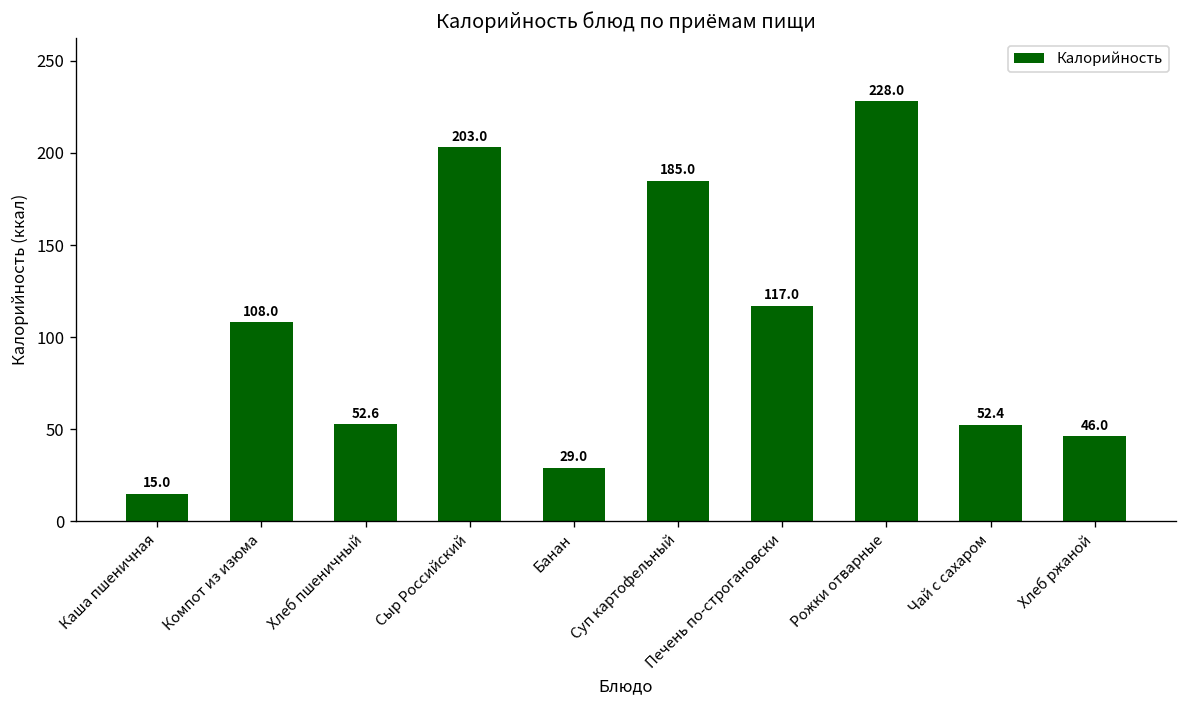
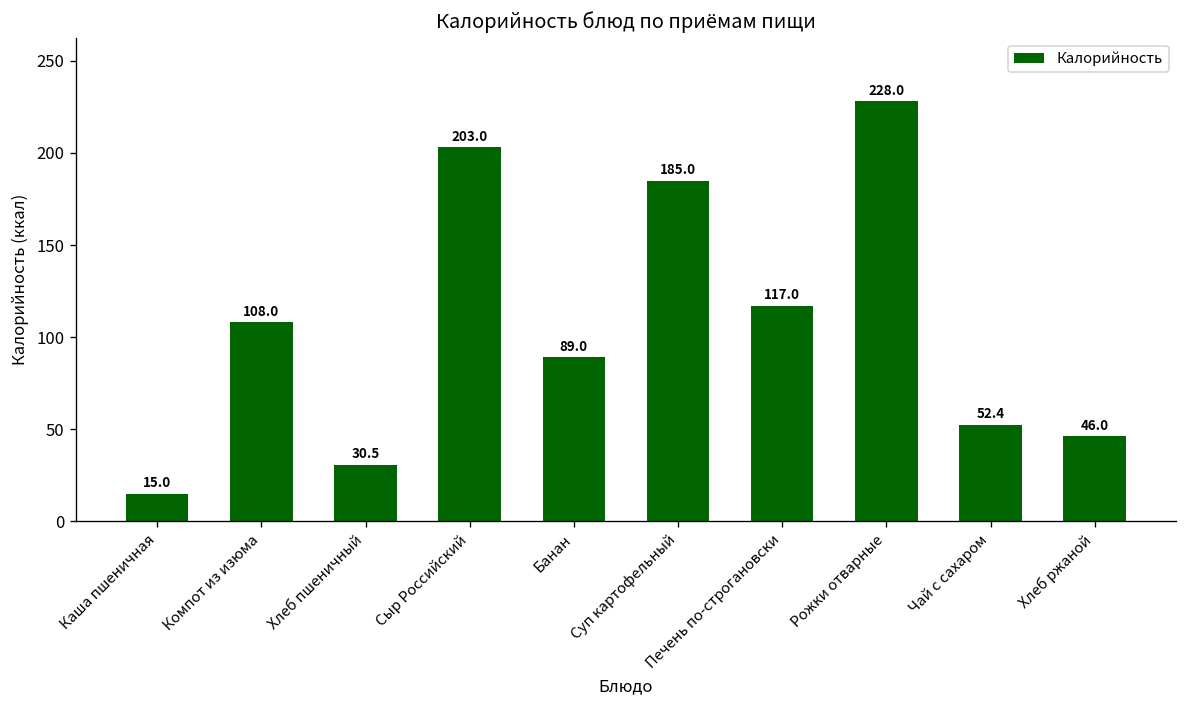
Хлеб пшеничный: 52.6 -> 30.5
Банан: 29.0 -> 89.0
